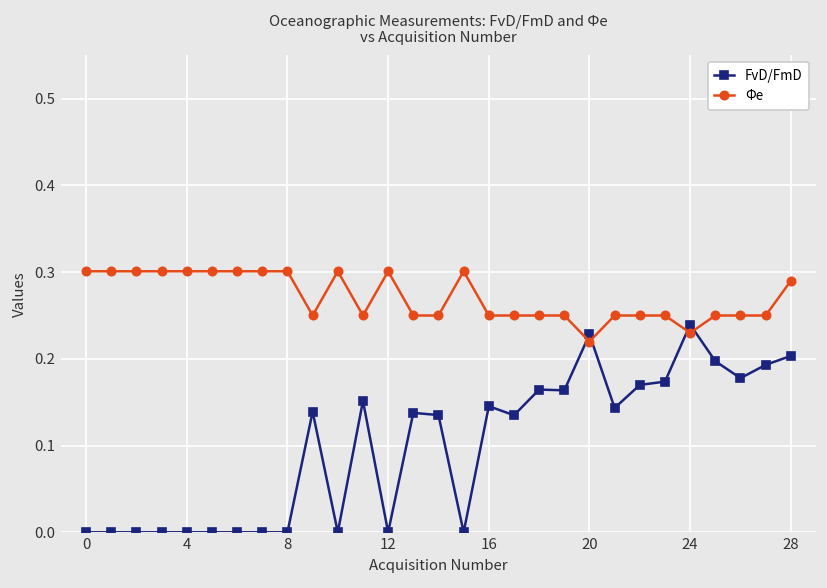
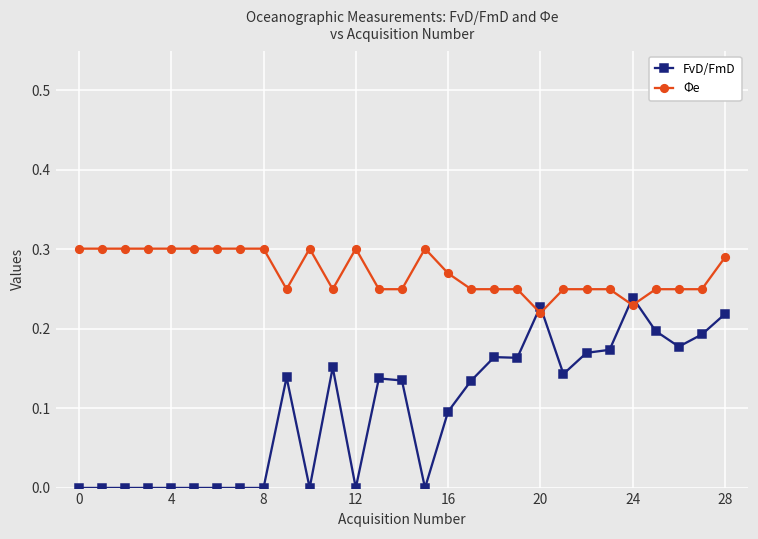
FvD/FmD, 16: 0.15 -> 0.10
Φe, 16: 0.25 -> 0.27
FvD/FmD, 28: 0.20 -> 0.22
